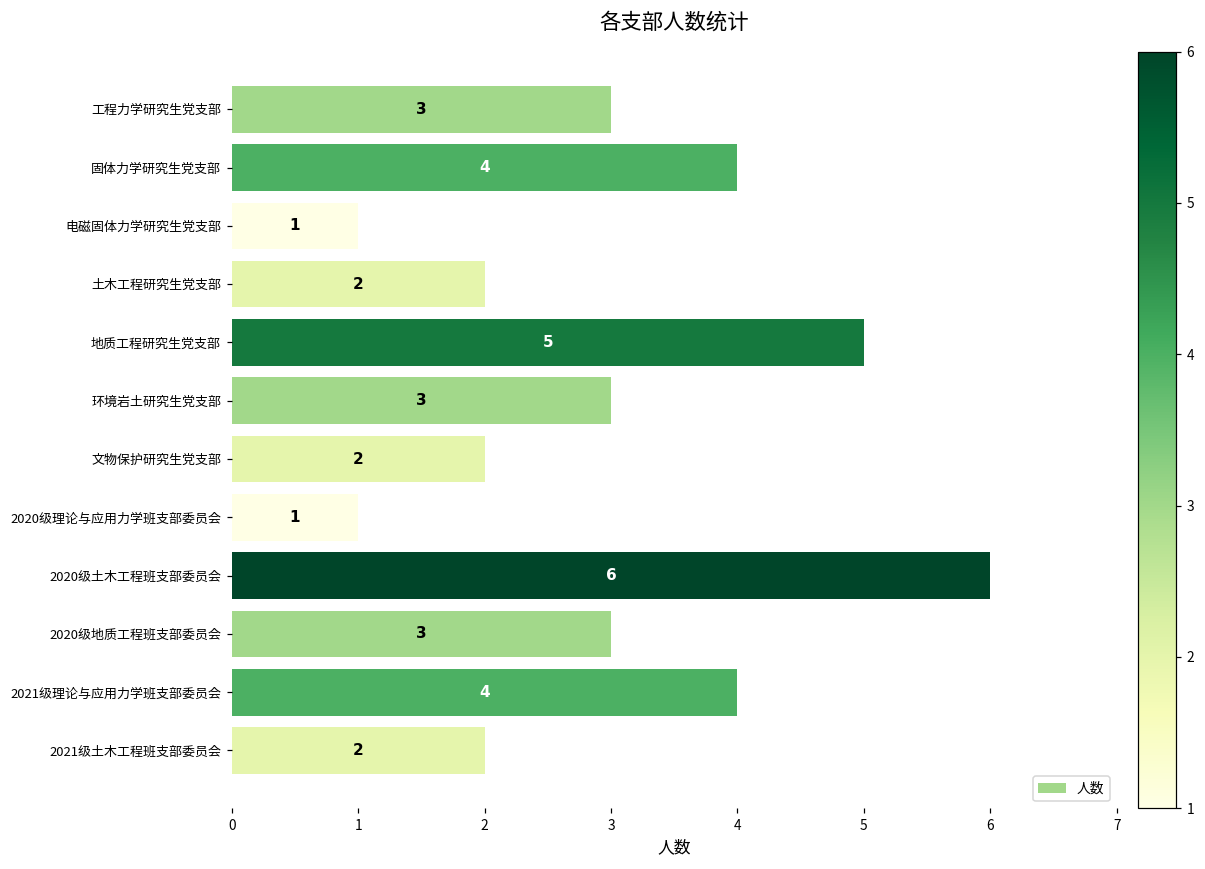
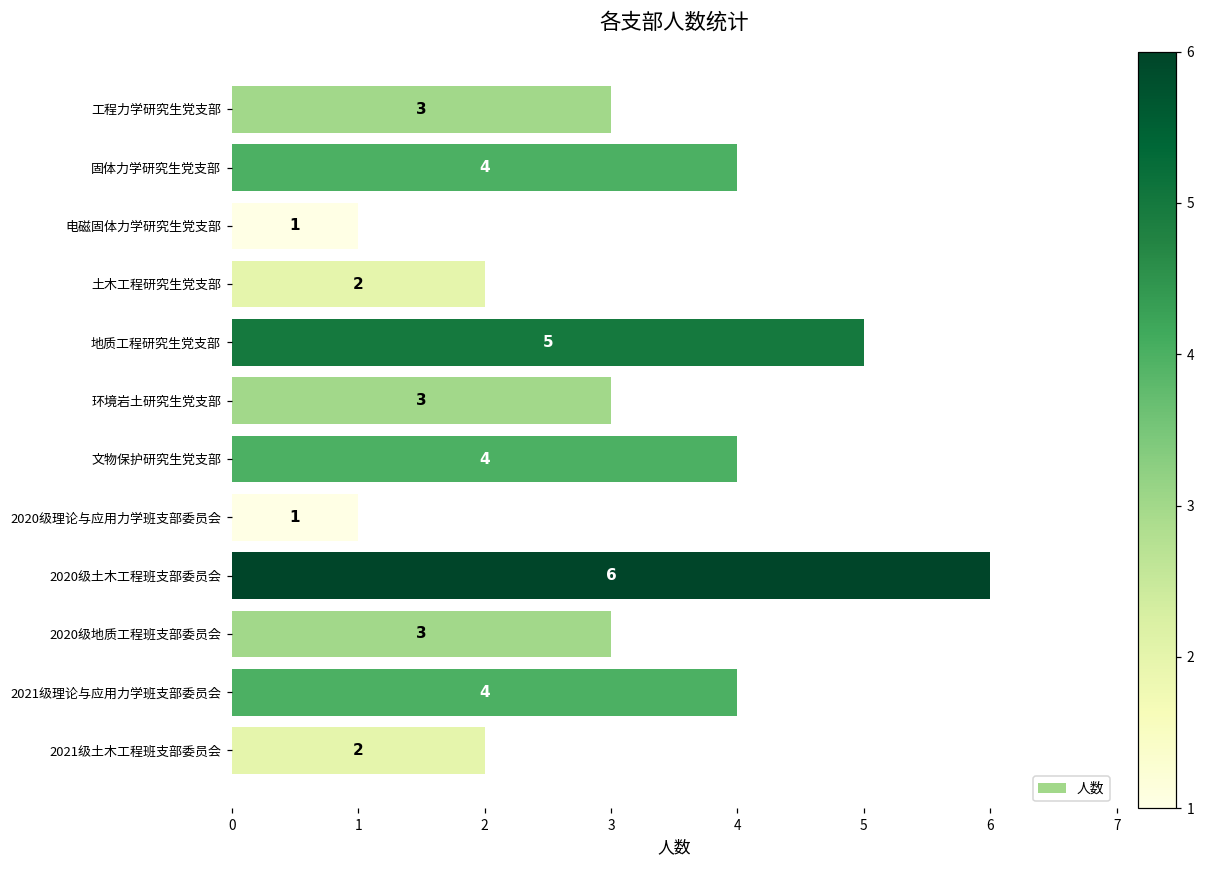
文物保护研究生党支部: 2 -> 4
